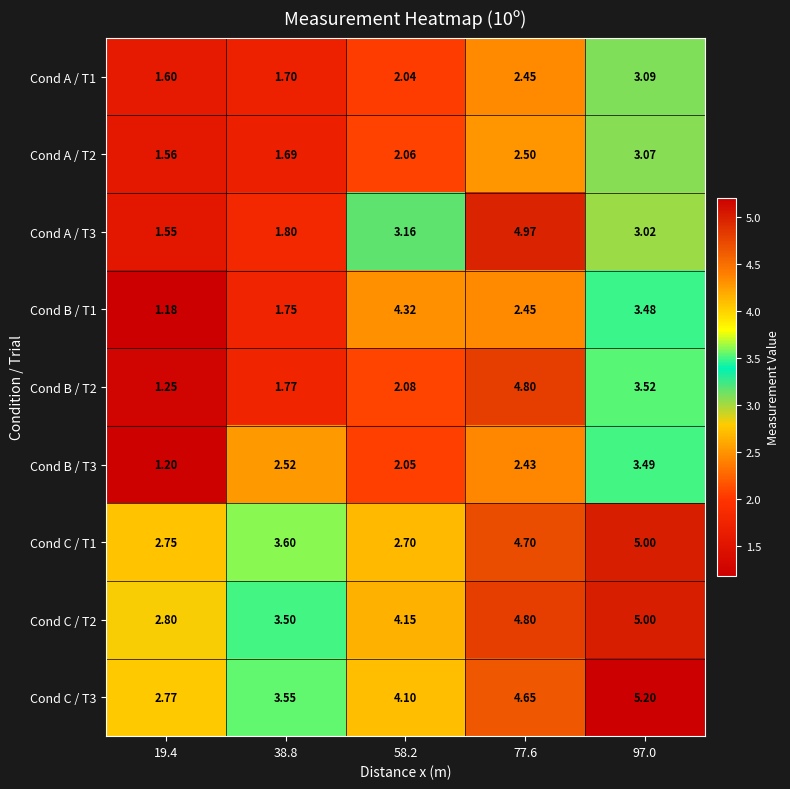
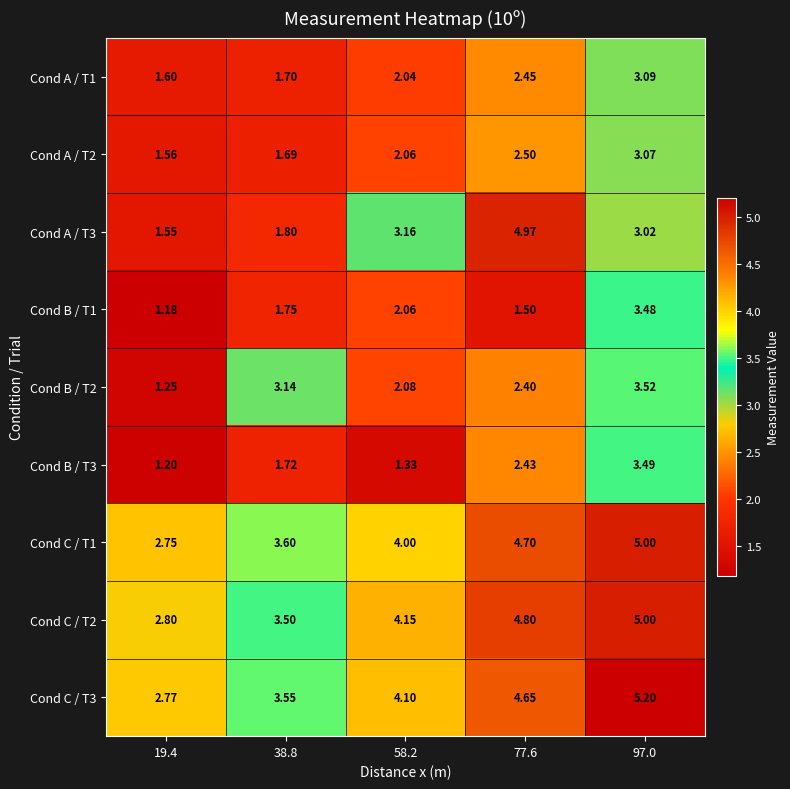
Cond B / T1, 58.2: 4.32 -> 2.06
Cond B / T1, 77.6: 2.45 -> 1.50
Cond B / T2, 38.8: 1.77 -> 3.14
Cond B / T2, 77.6: 4.80 -> 2.40
Cond B / T3, 38.8: 2.52 -> 1.72
Cond B / T3, 58.2: 2.05 -> 1.33
Cond C / T1, 58.2: 2.70 -> 4.00
